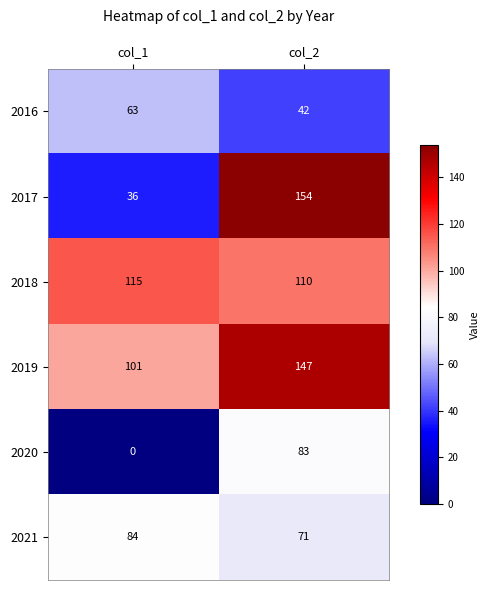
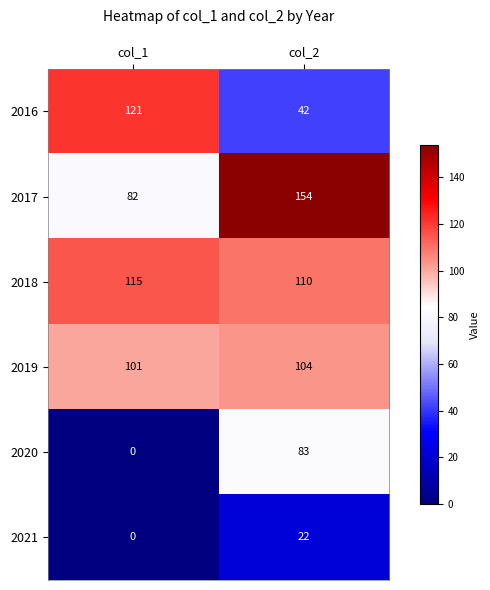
2016, col_1: 63 -> 121
2017, col_1: 36 -> 82
2019, col_2: 147 -> 104
2021, col_1: 84 -> 0
2021, col_2: 71 -> 22
